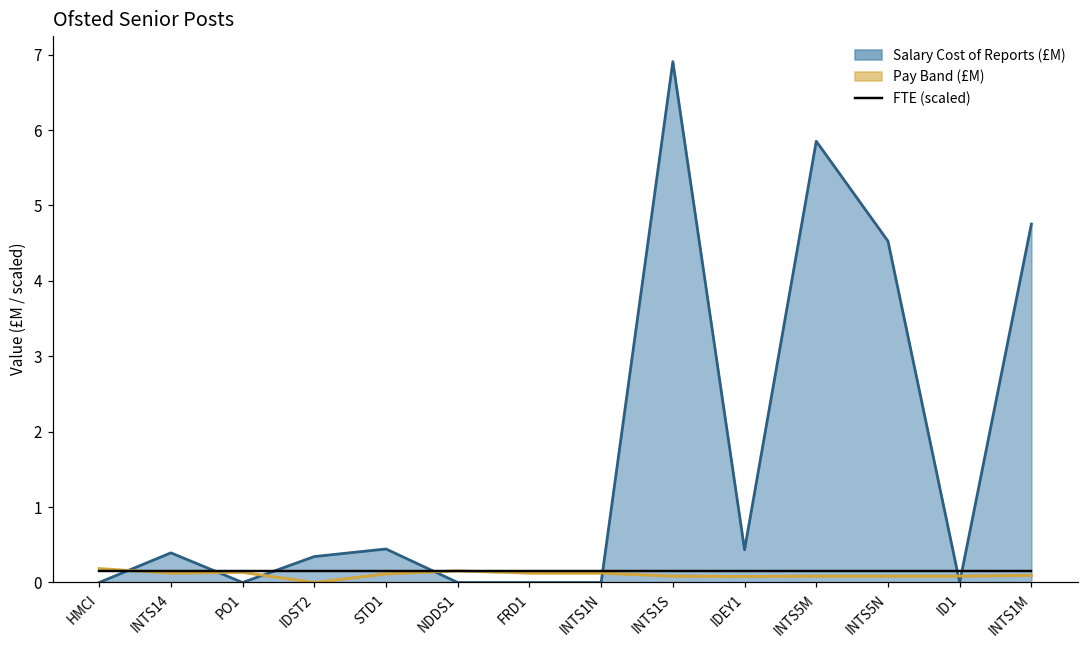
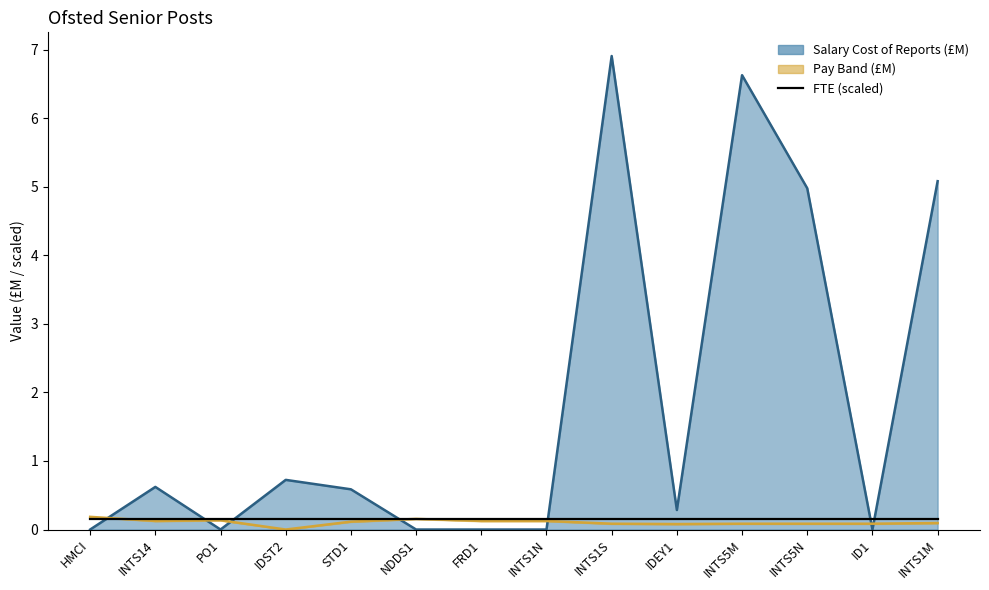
Salary Cost of Reports (£M), INTS14: 0.4 -> 0.6
Salary Cost of Reports (£M), IDST2: 0.3 -> 0.7
Salary Cost of Reports (£M), STD1: 0.4 -> 0.6
Salary Cost of Reports (£M), IDEY1: 0.4 -> 0.3
Salary Cost of Reports (£M), INTS5M: 5.9 -> 6.6
Salary Cost of Reports (£M), INTS5N: 4.5 -> 5.0
Salary Cost of Reports (£M), INTS1M: 4.8 -> 5.1
